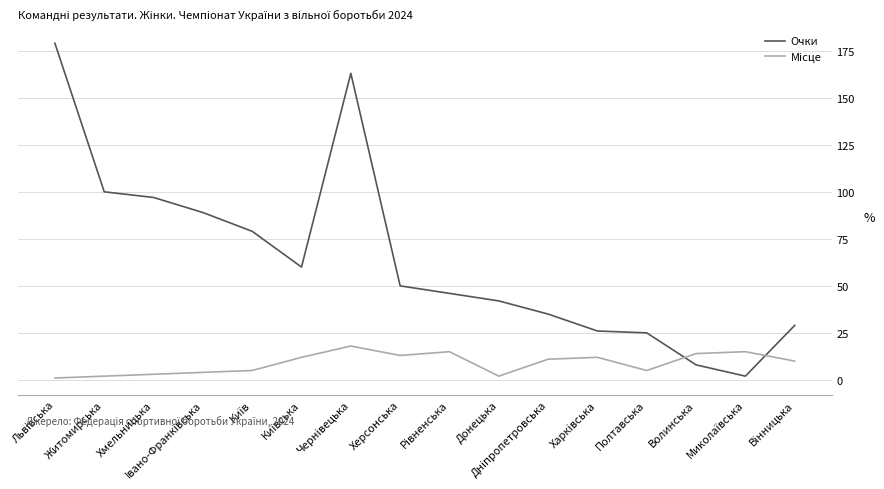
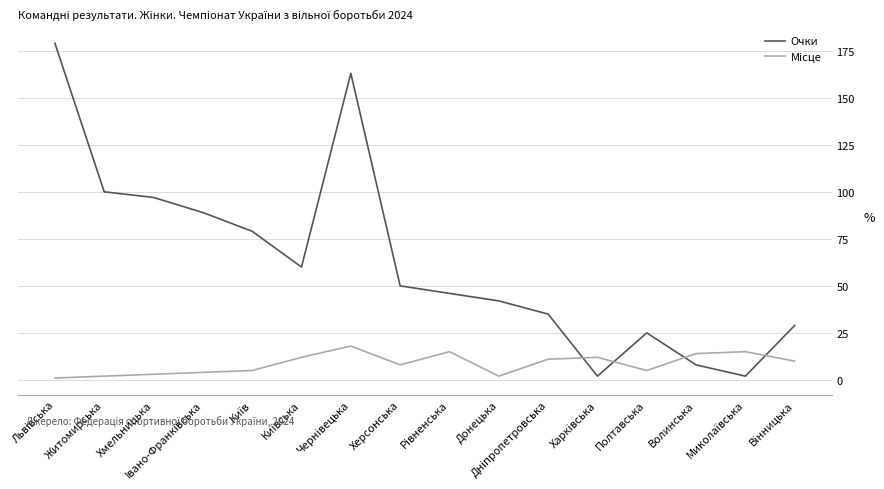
Місце, Херсонська: 13 -> 8
Очки, Харківська: 26 -> 2
